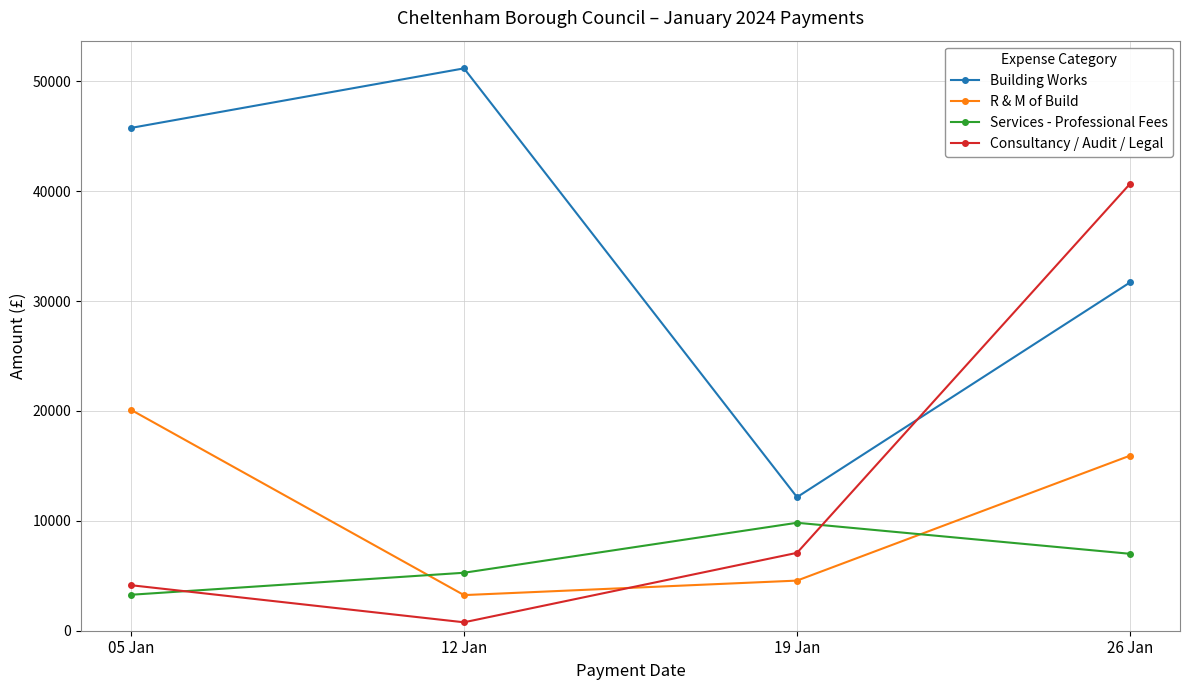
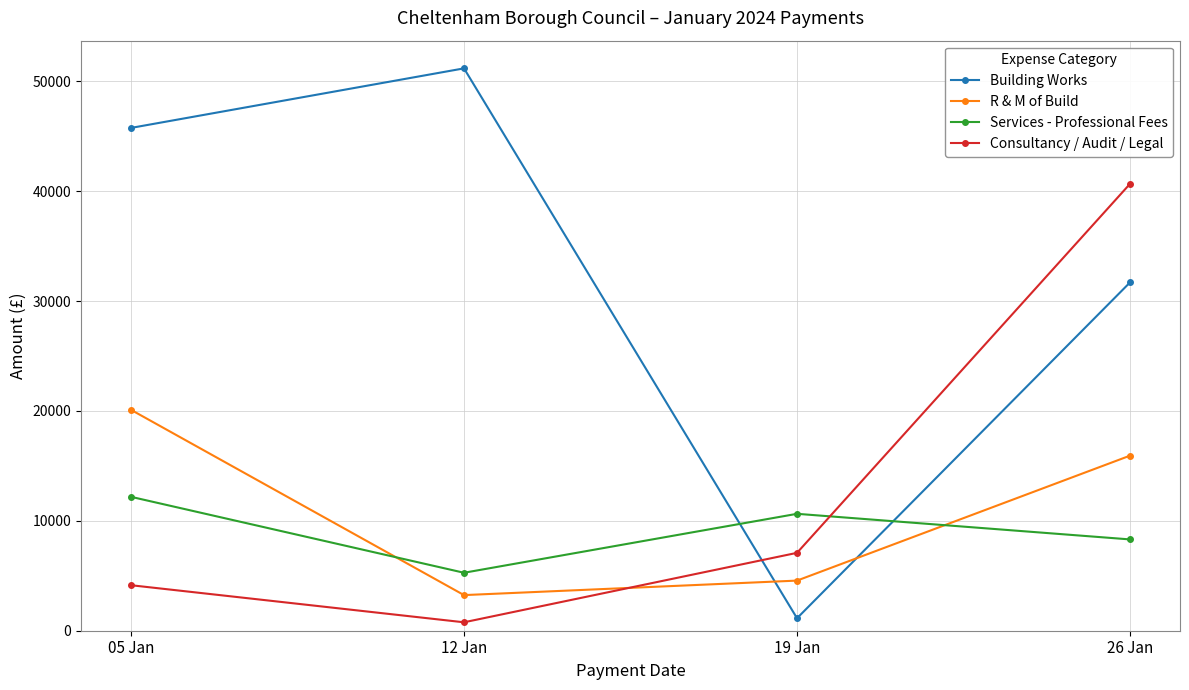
Services - Professional Fees, 05 Jan: 3300 -> 12200
Building Works, 19 Jan: 12200 -> 1100
Services - Professional Fees, 19 Jan: 9800 -> 10600
Services - Professional Fees, 26 Jan: 7000 -> 8300
